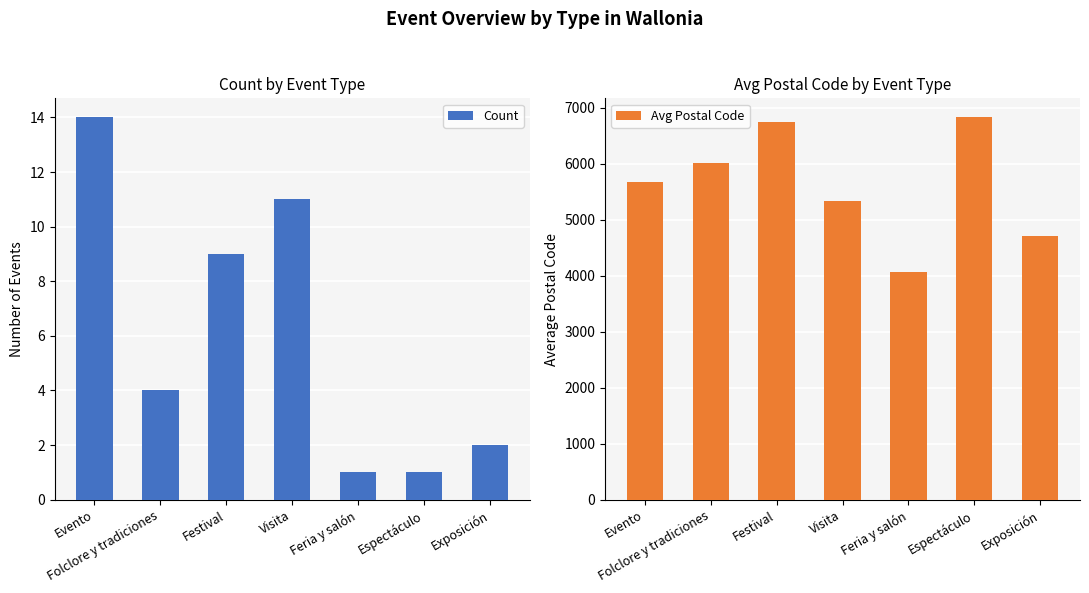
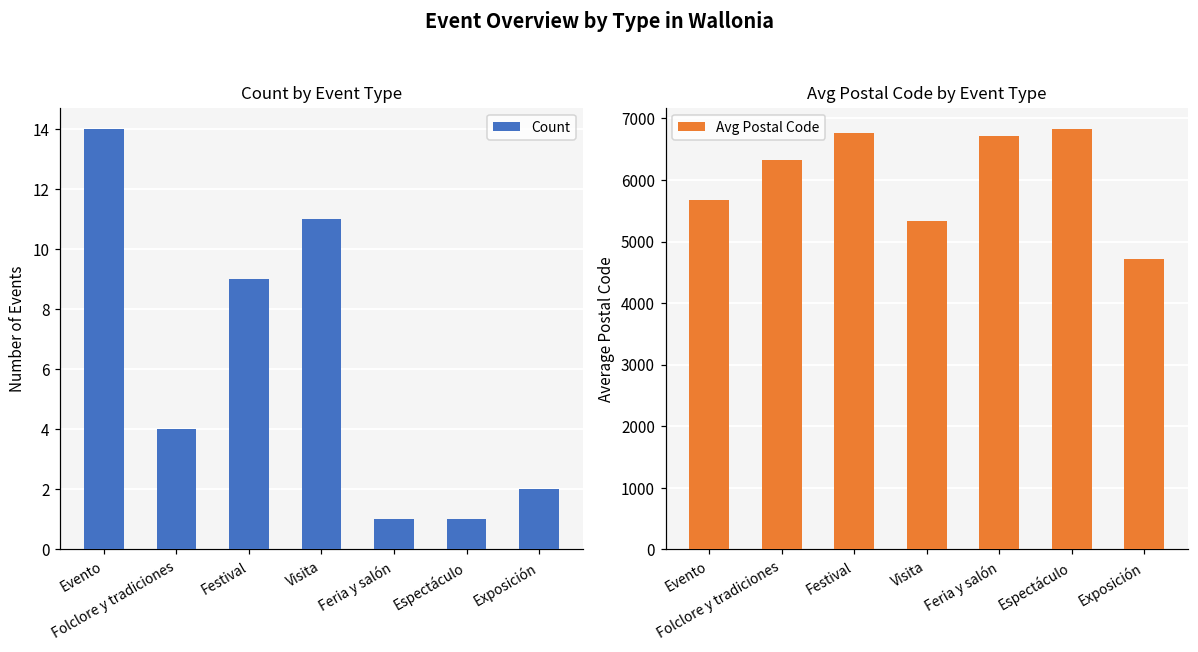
Avg Postal Code by Event Type, Folclore y tradiciones: 6000 -> 6300
Avg Postal Code by Event Type, Feria y salón: 4100 -> 6700
